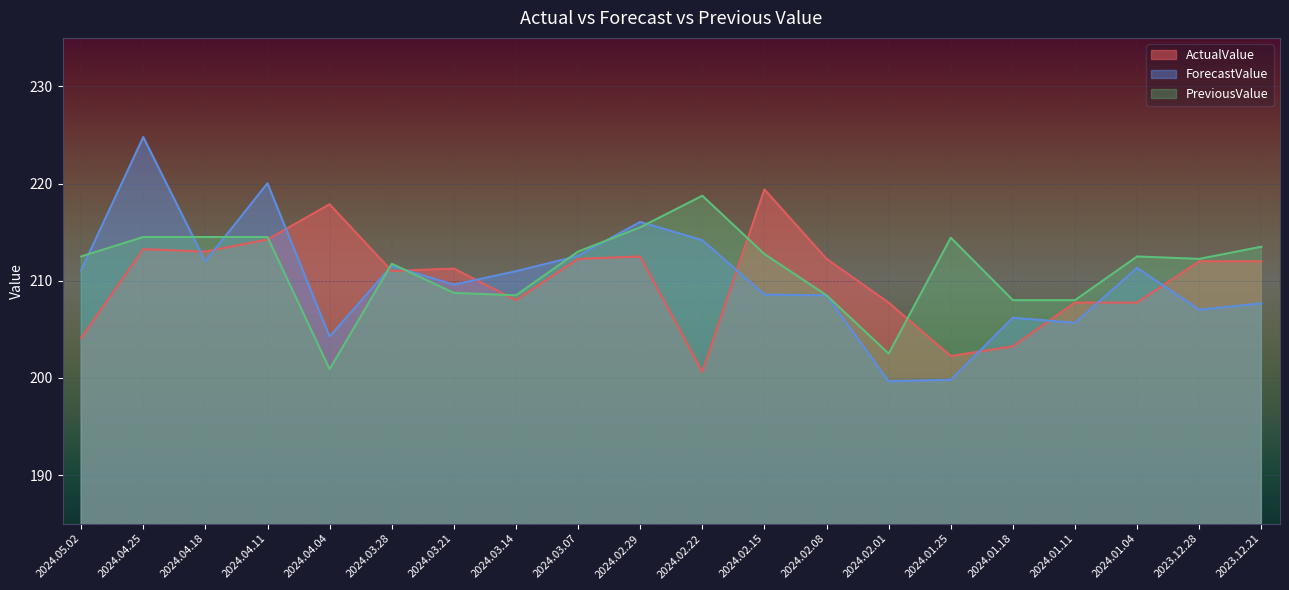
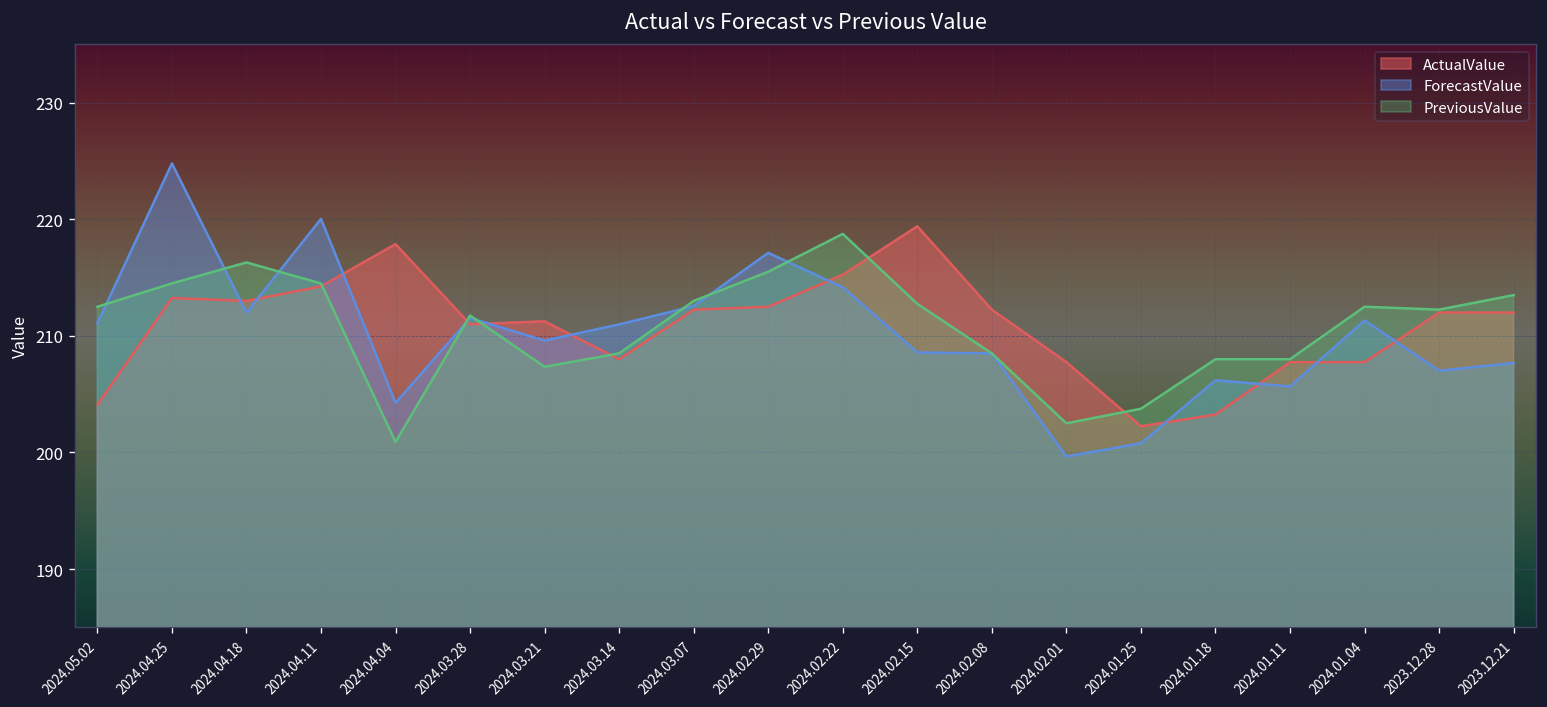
PreviousValue, 2024.04.18: 215 -> 216
PreviousValue, 2024.03.21: 209 -> 207
ForecastValue, 2024.02.29: 216 -> 217
ActualValue, 2024.02.22: 201 -> 215
ForecastValue, 2024.01.25: 200 -> 201
PreviousValue, 2024.01.25: 214 -> 204
